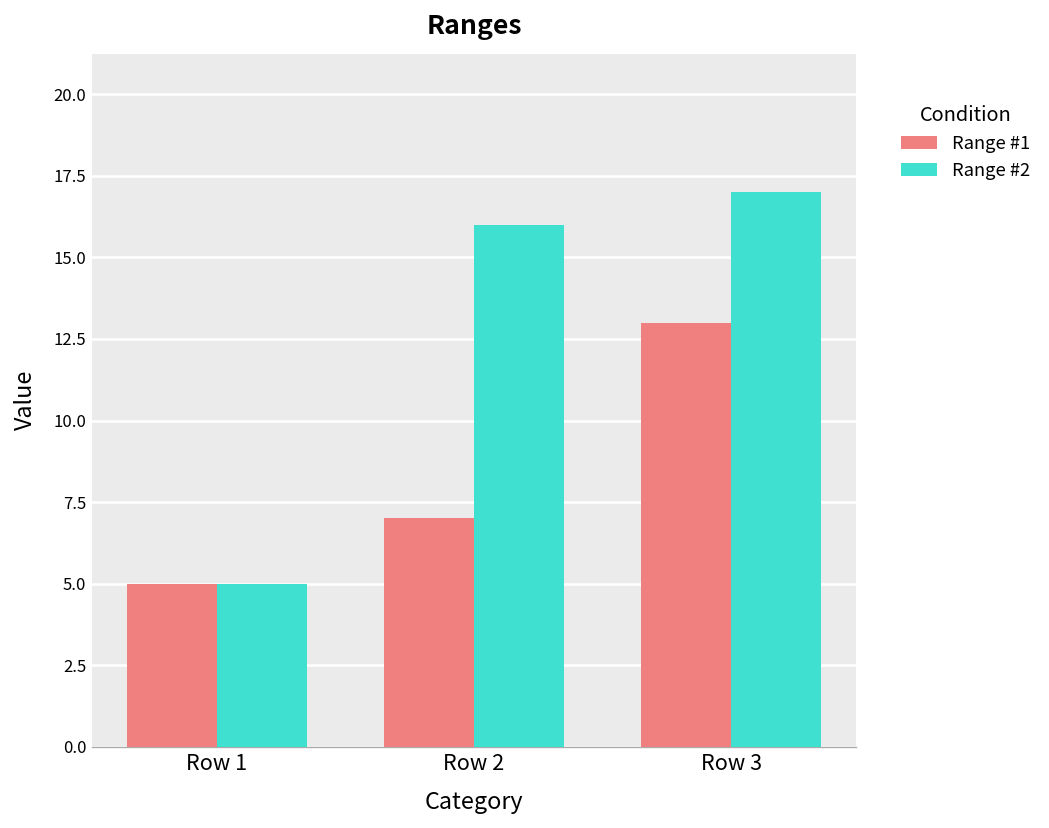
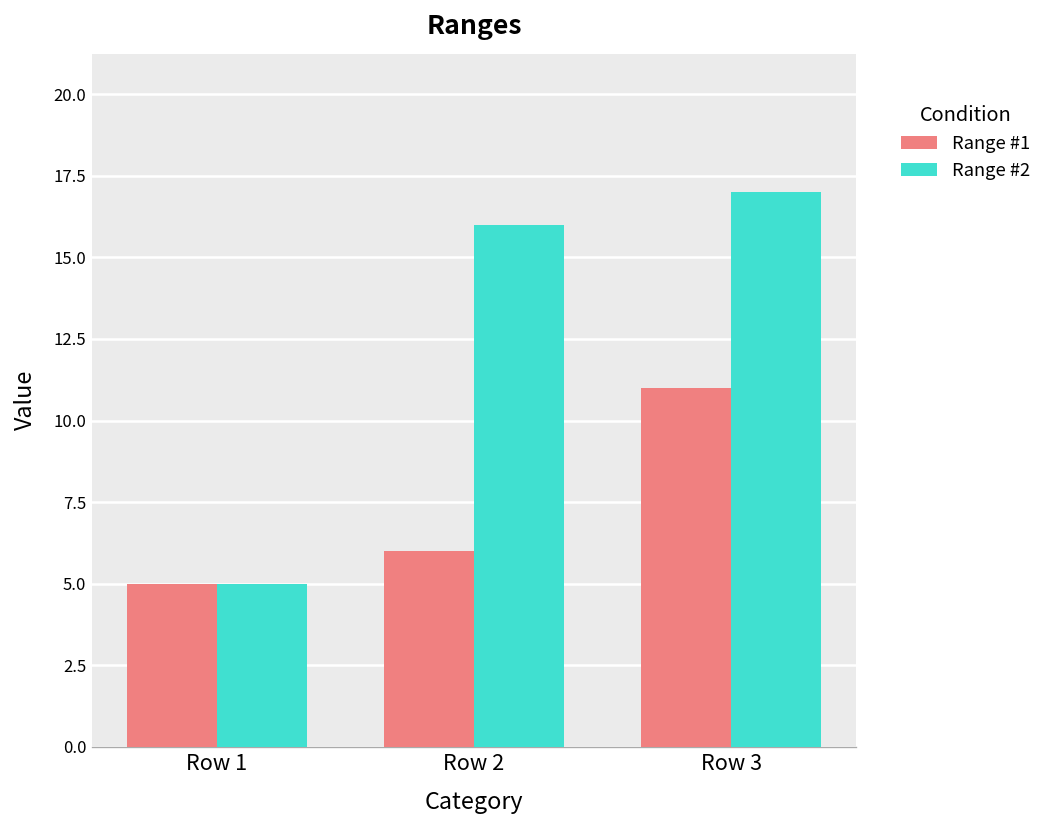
Range #1, Row 2: 7 -> 6
Range #1, Row 3: 13 -> 11
